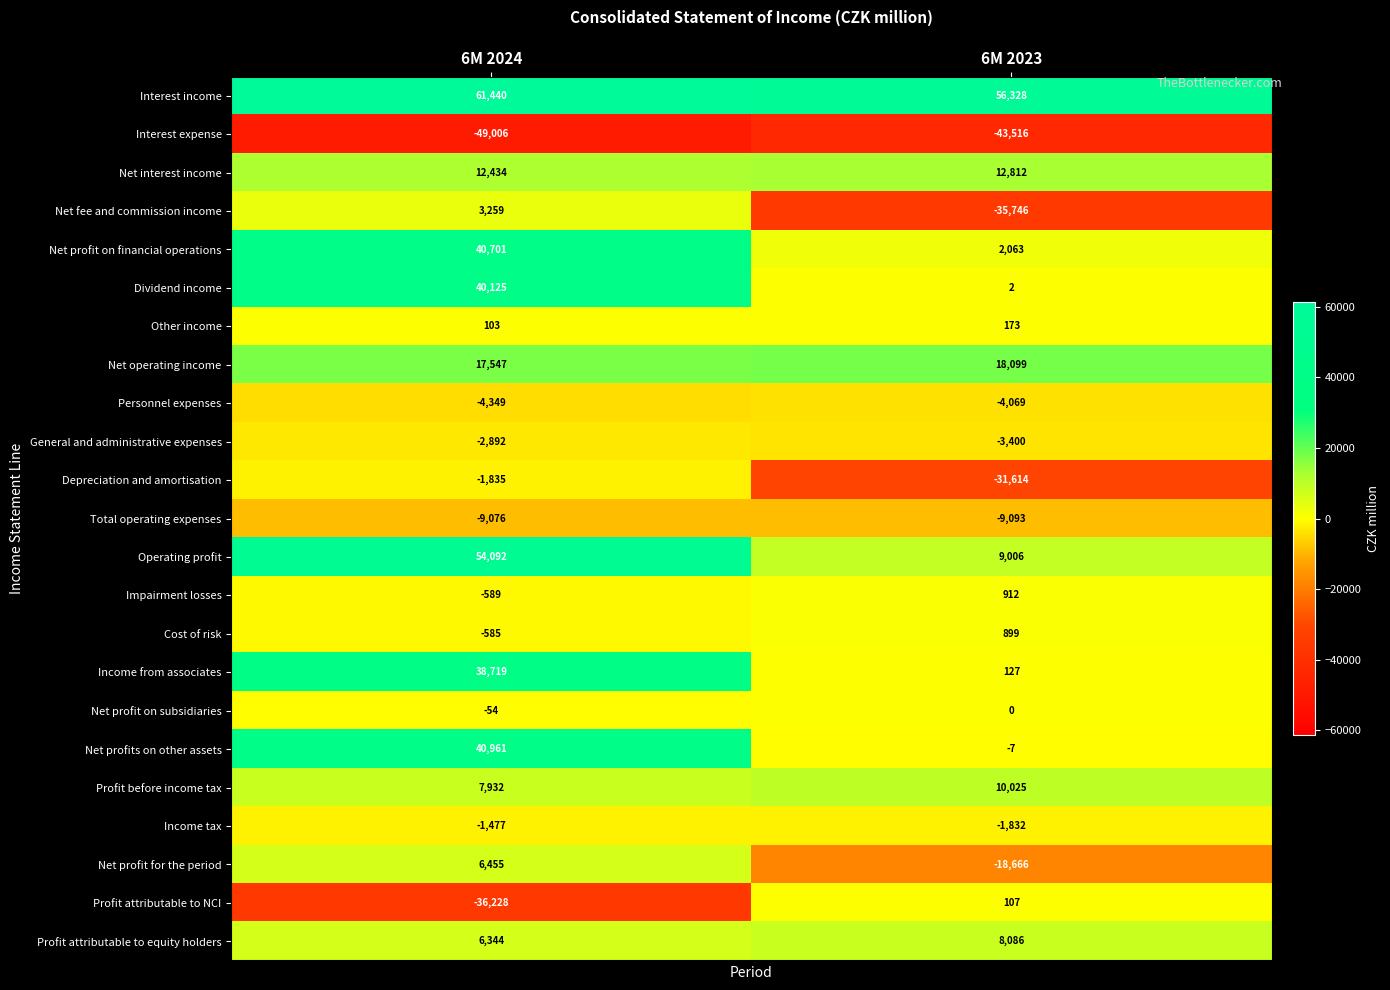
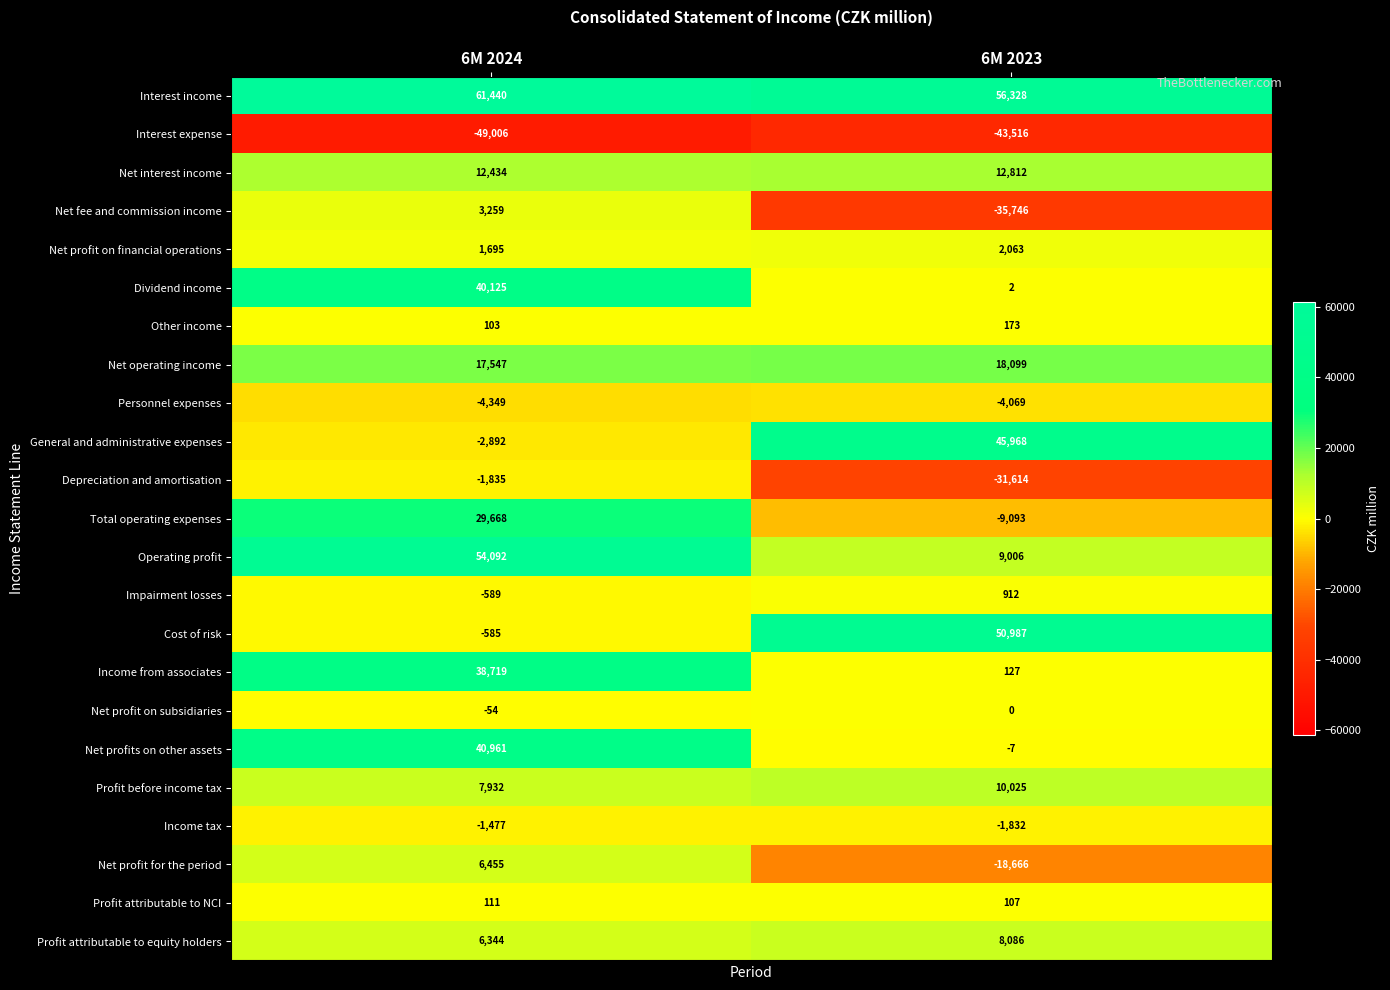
Net profit on financial operations, 6M 2024: 40,701 -> 1,695
General and administrative expenses, 6M 2023: -3,400 -> 45,968
Total operating expenses, 6M 2024: -9,076 -> 29,668
Cost of risk, 6M 2023: 899 -> 50,987
Profit attributable to NCI, 6M 2024: -36,228 -> 111
